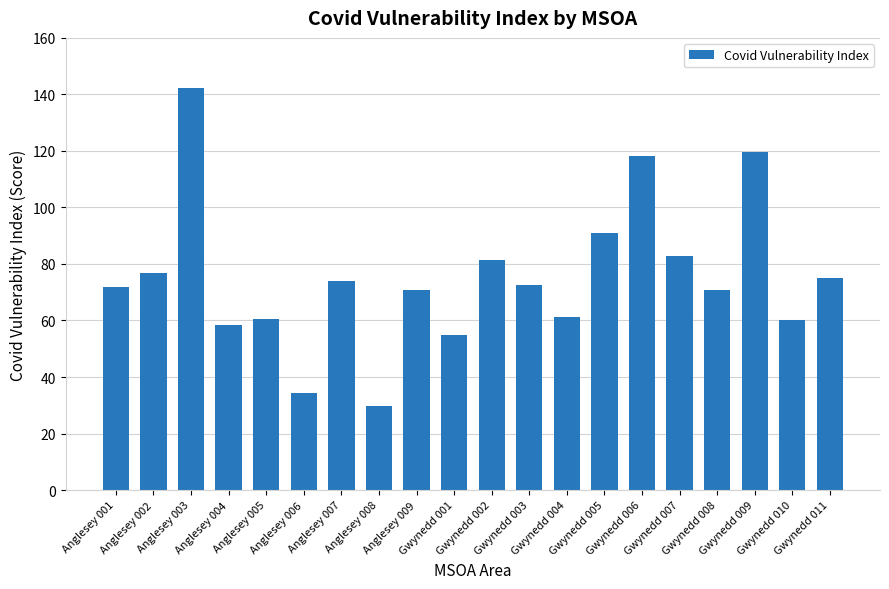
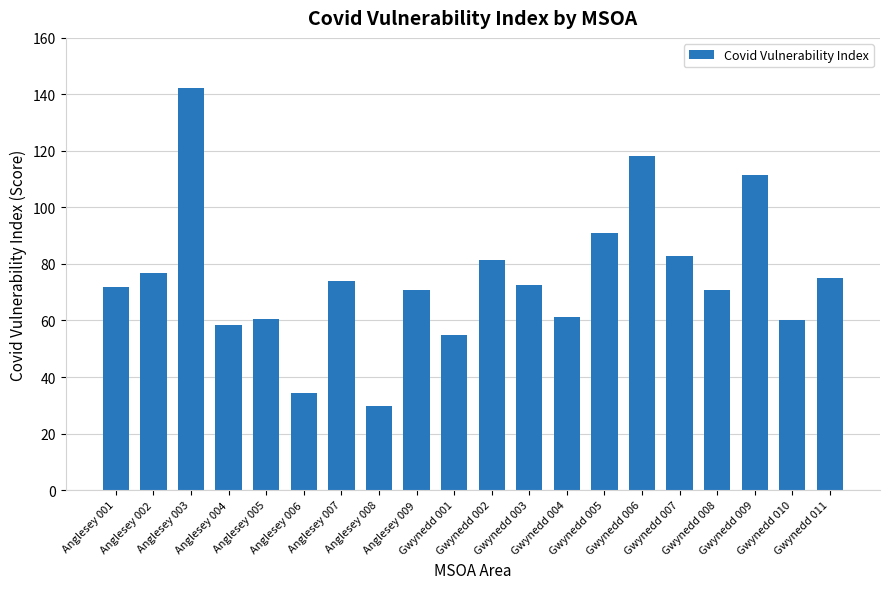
Gwynedd 009: 120 -> 112
